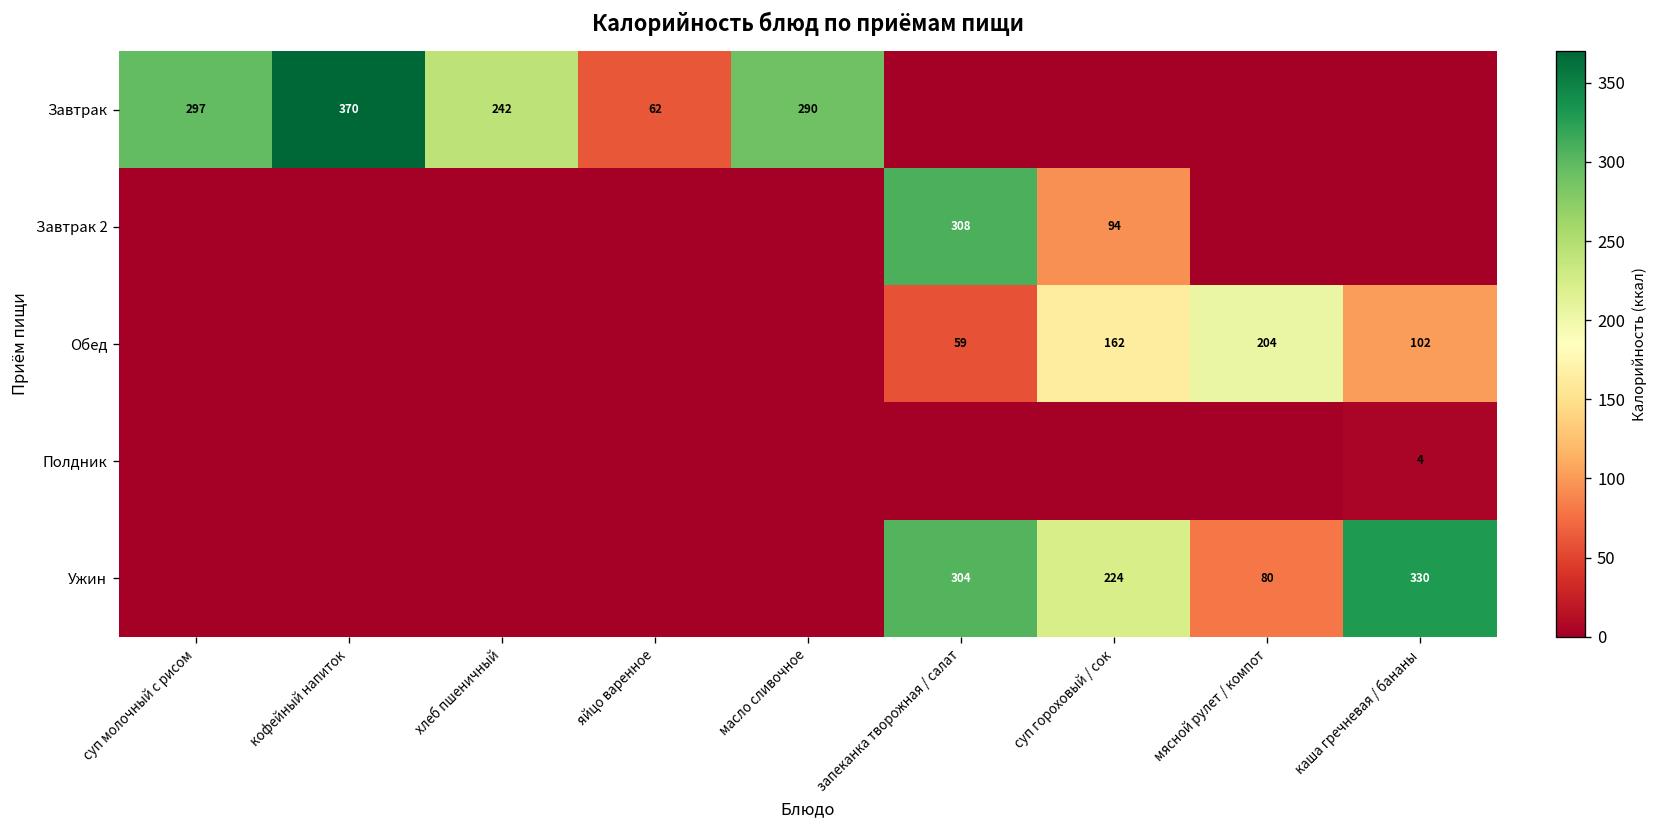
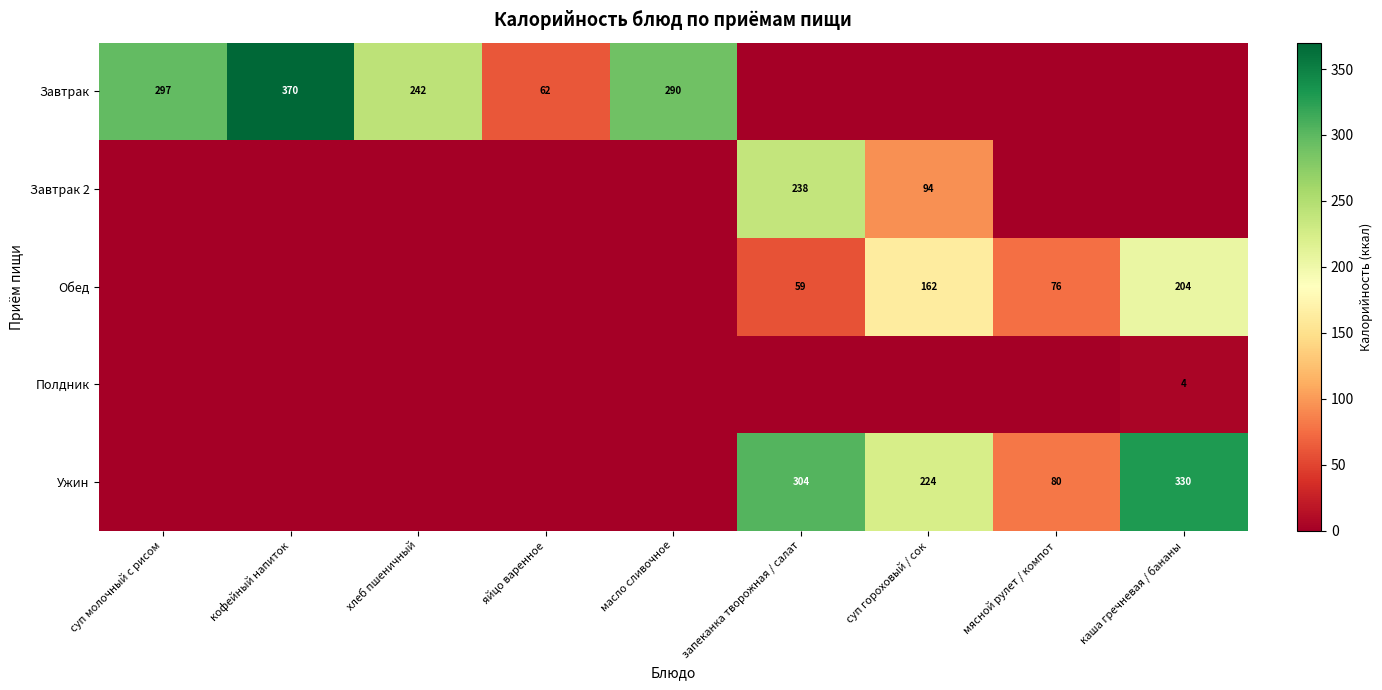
Завтрак 2, запеканка творожная / салат: 308 -> 238
Обед, мясной рулет / компот: 204 -> 76
Обед, каша гречневая / бананы: 102 -> 204
